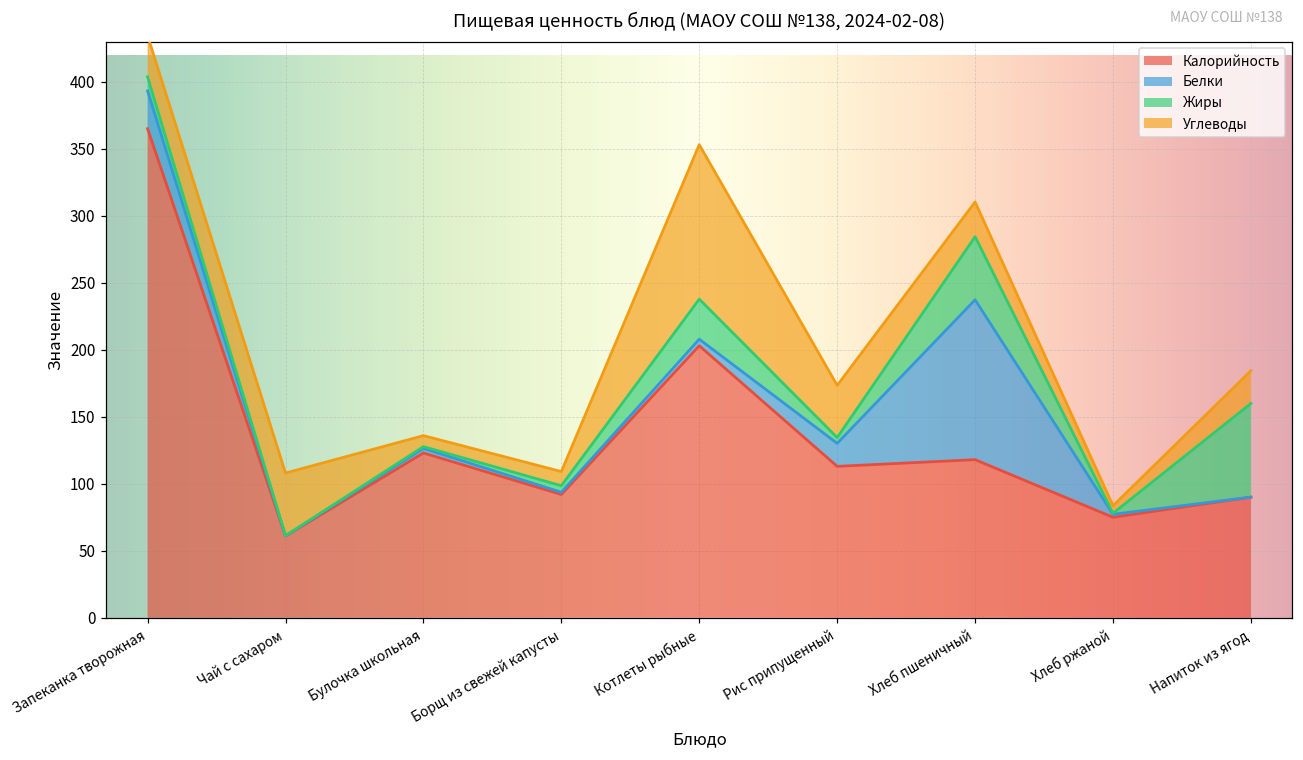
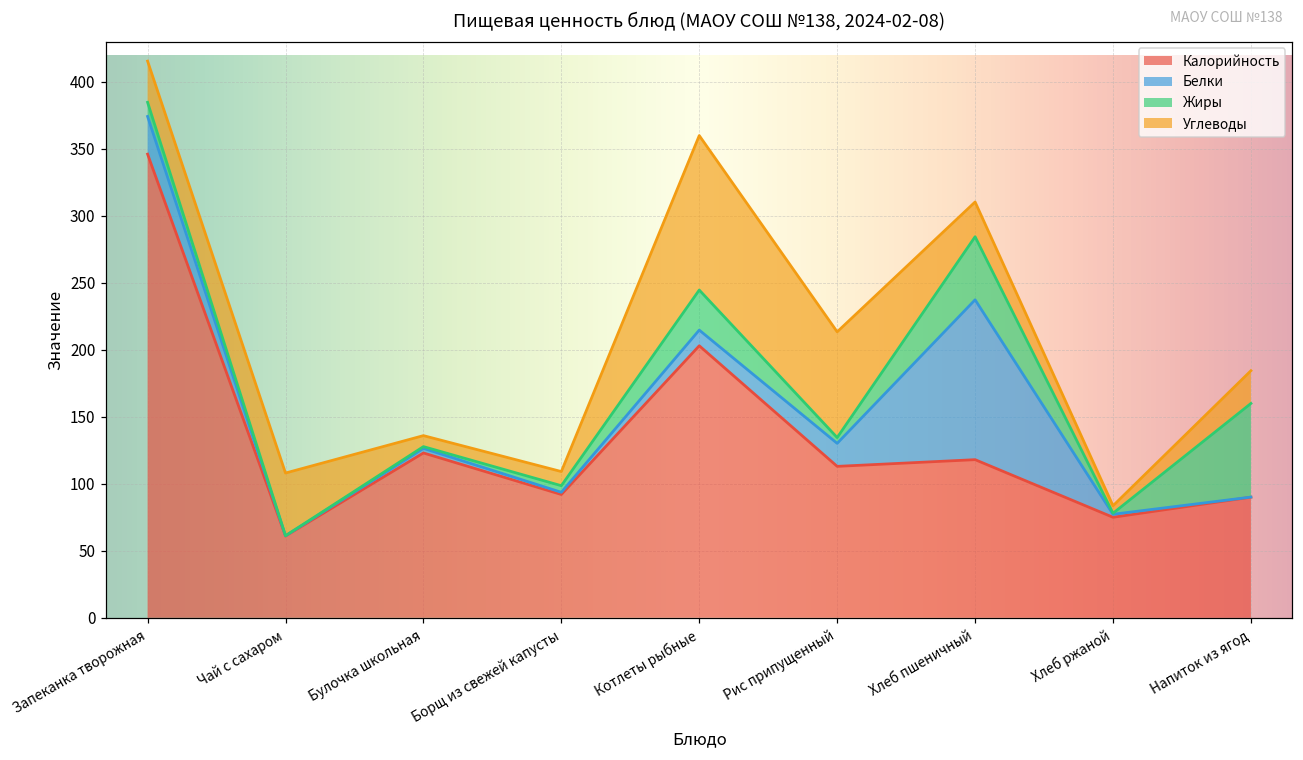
Калорийность, Запеканка творожная: 365 -> 346
Белки, Котлеты рыбные: 5 -> 12
Углеводы, Рис припущенный: 39 -> 79
